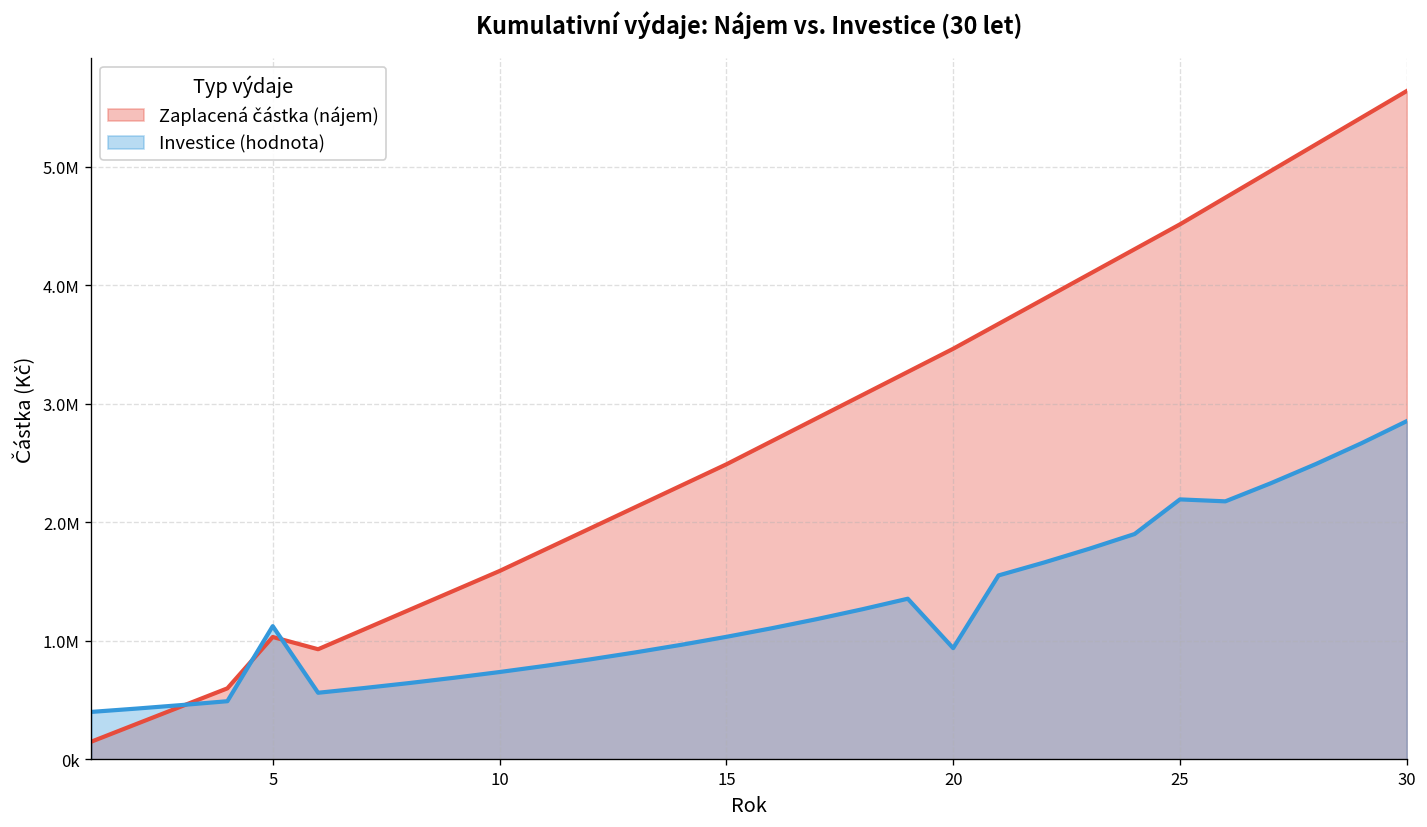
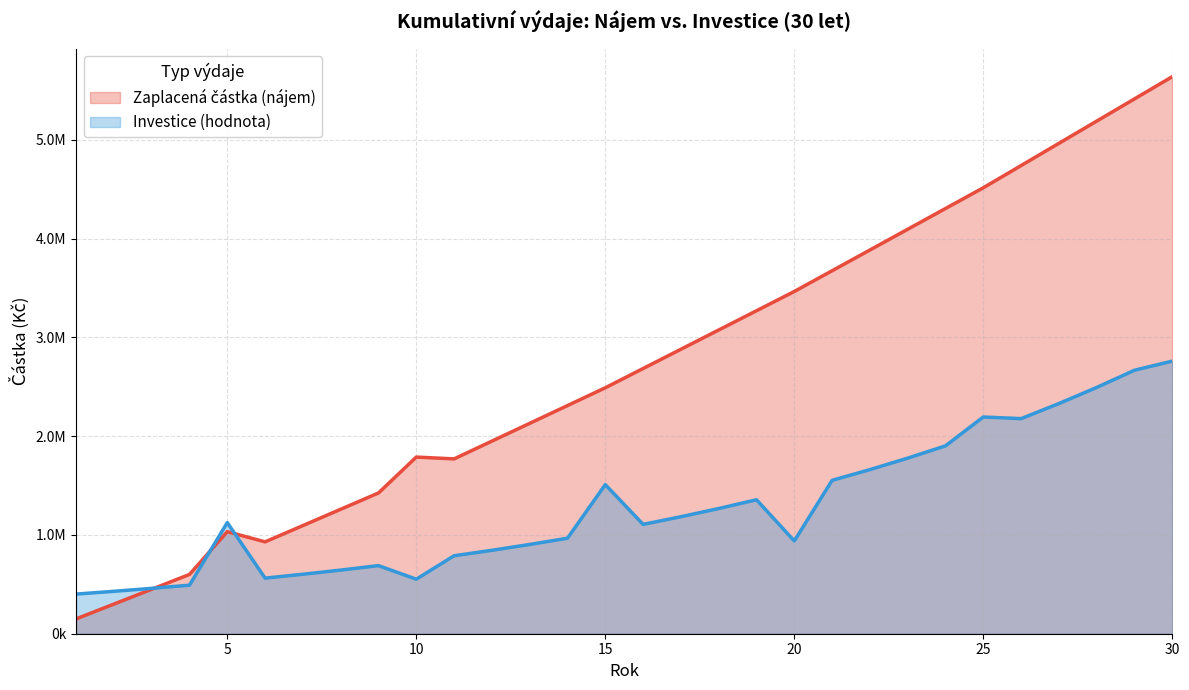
Zaplacená částka (nájem), 10: 1600000 -> 1800000
Investice (hodnota), 10: 700000 -> 600000
Investice (hodnota), 15: 1000000 -> 1500000
Investice (hodnota), 30: 2900000 -> 2800000
